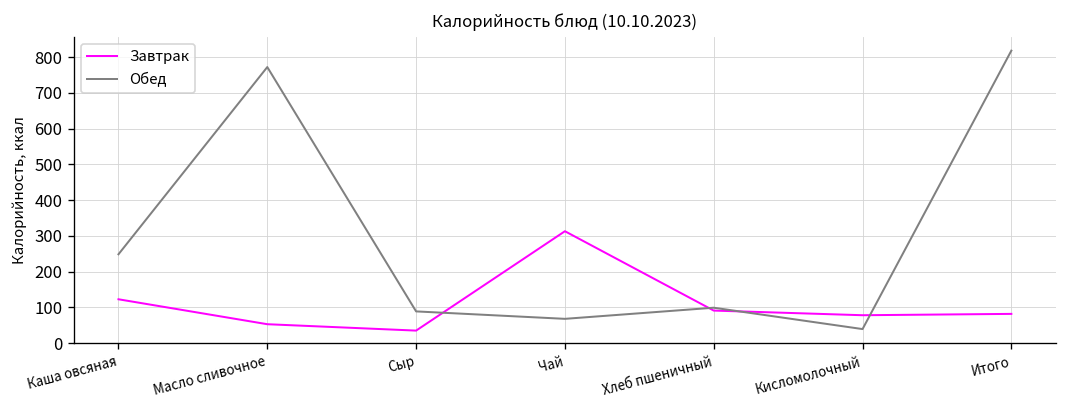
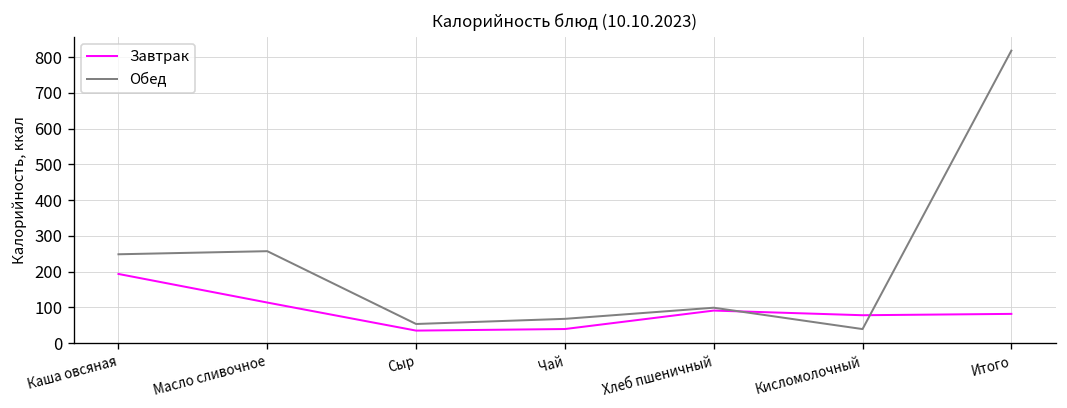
Завтрак, Каша овсяная: 120 -> 190
Завтрак, Масло сливочное: 50 -> 110
Обед, Масло сливочное: 770 -> 260
Обед, Сыр: 90 -> 50
Завтрак, Чай: 310 -> 40
